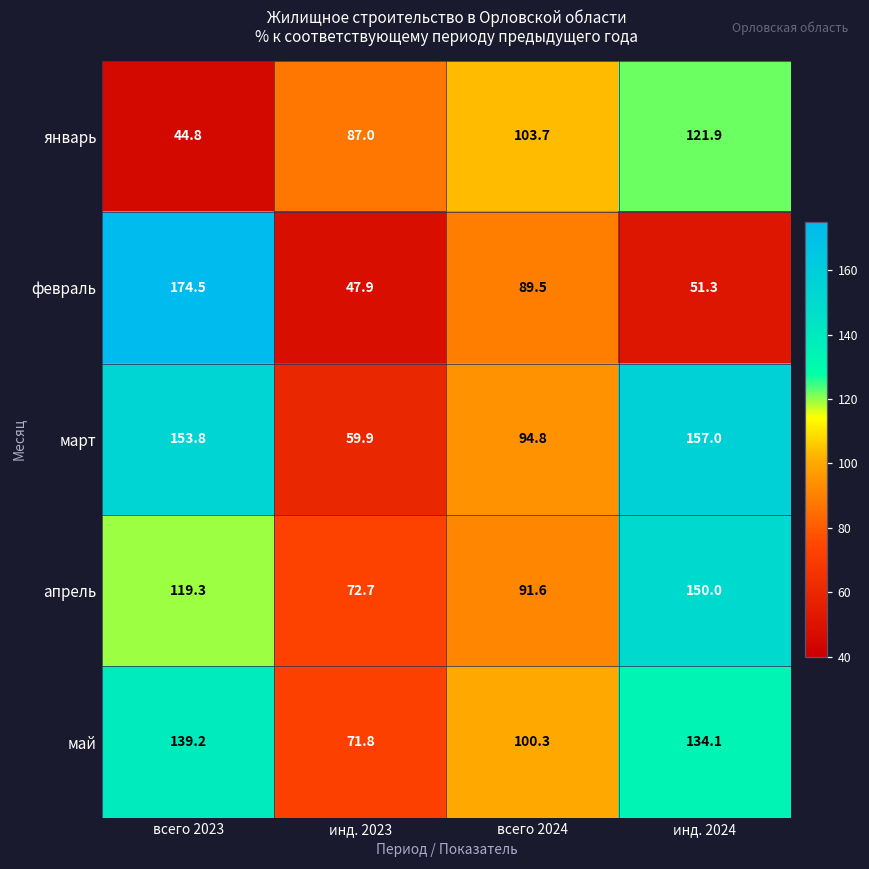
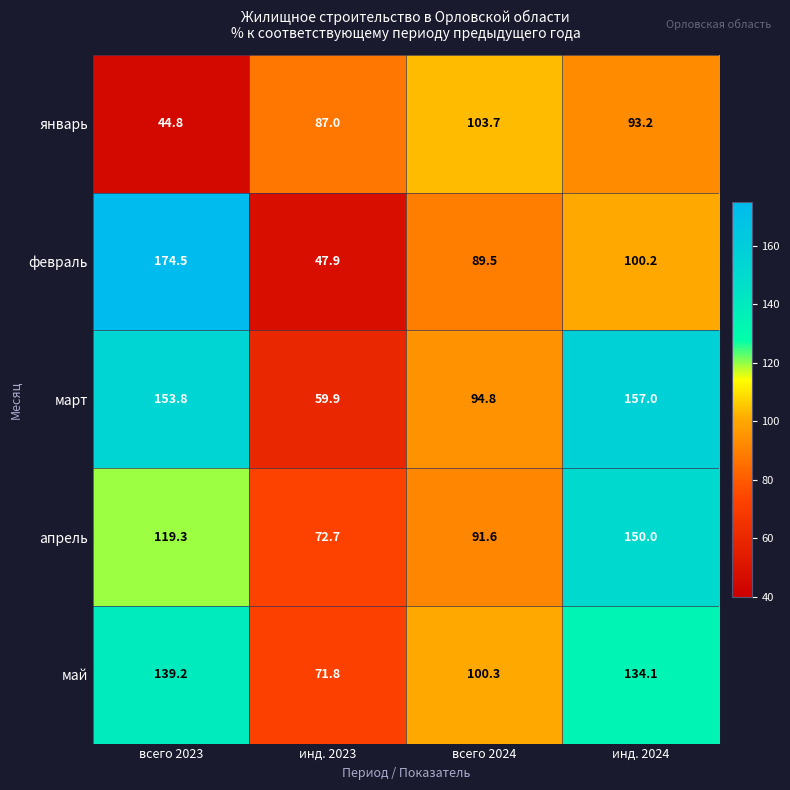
январь, инд. 2024: 121.9 -> 93.2
февраль, инд. 2024: 51.3 -> 100.2
